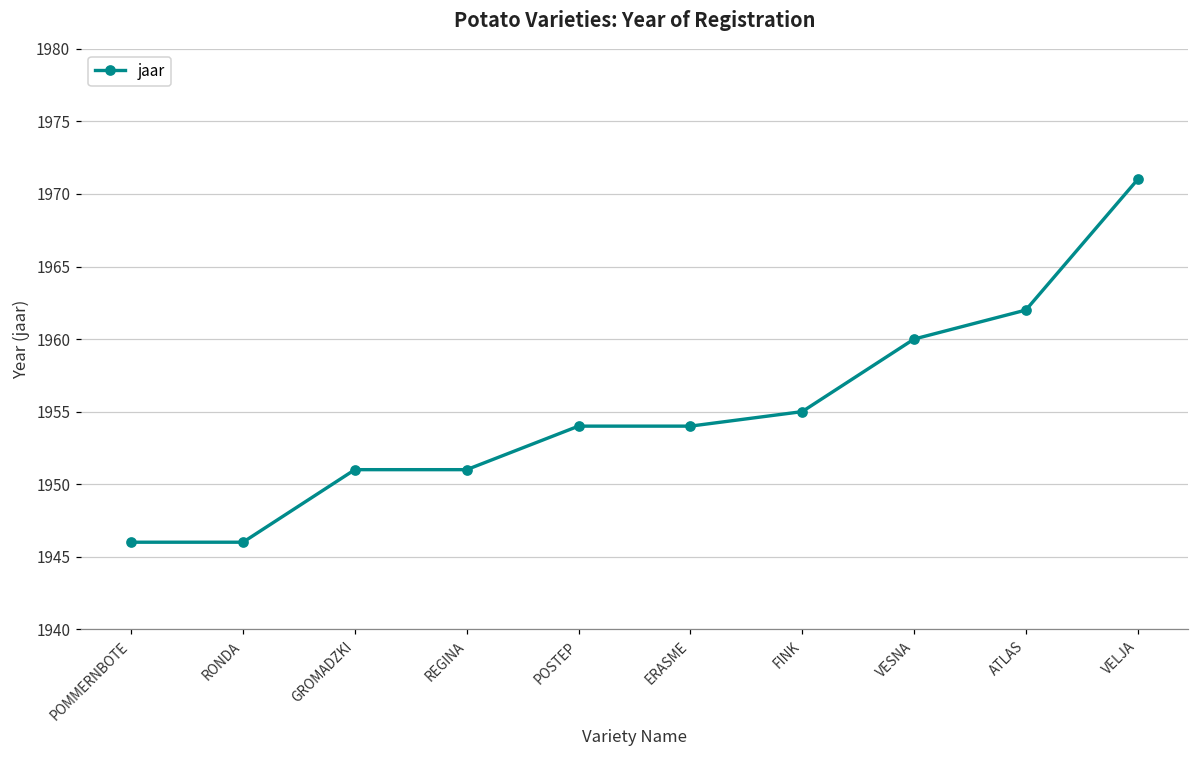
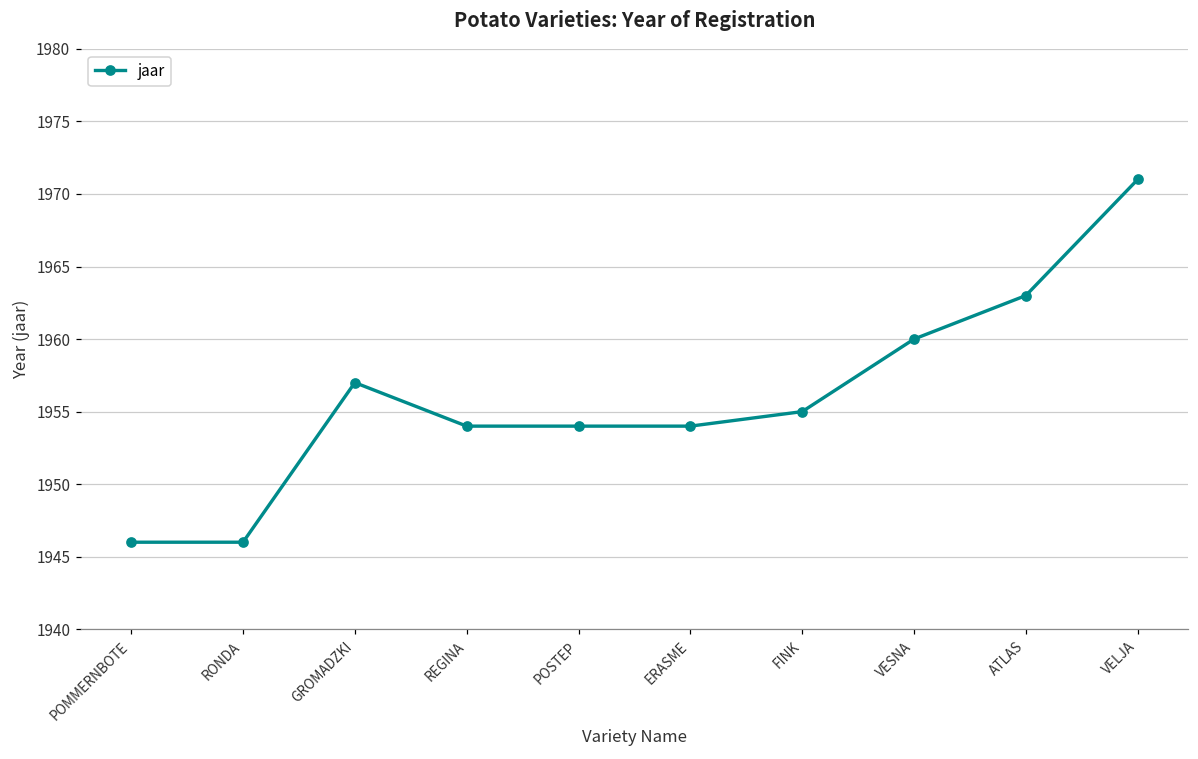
GROMADZKI: 1951 -> 1957
REGINA: 1951 -> 1954
ATLAS: 1962 -> 1963
